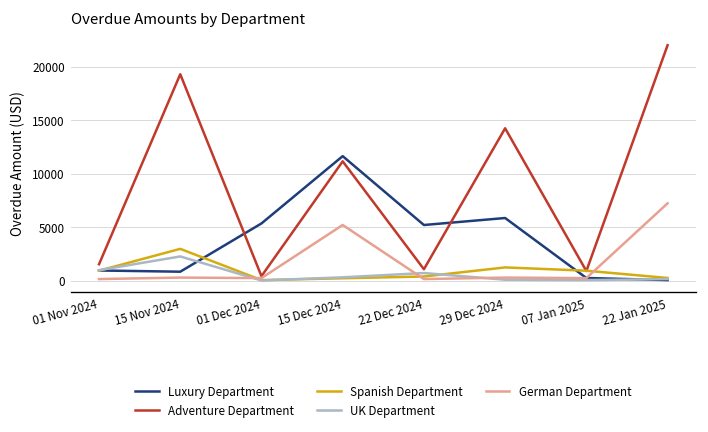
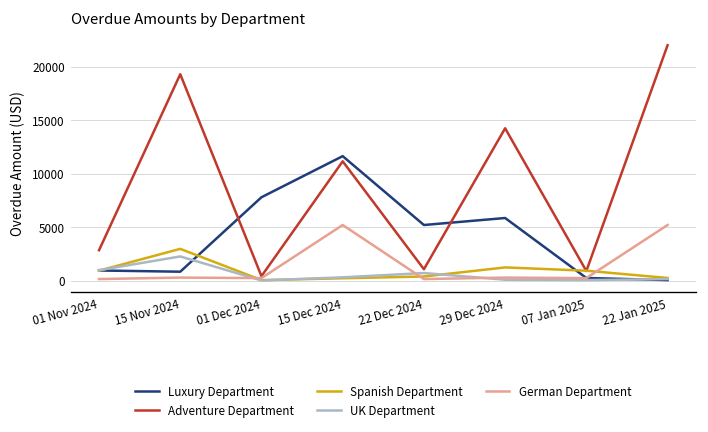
Adventure Department, 01 Nov 2024: 2000 -> 3000
Luxury Department, 01 Dec 2024: 5000 -> 8000
German Department, 22 Jan 2025: 7000 -> 5000
